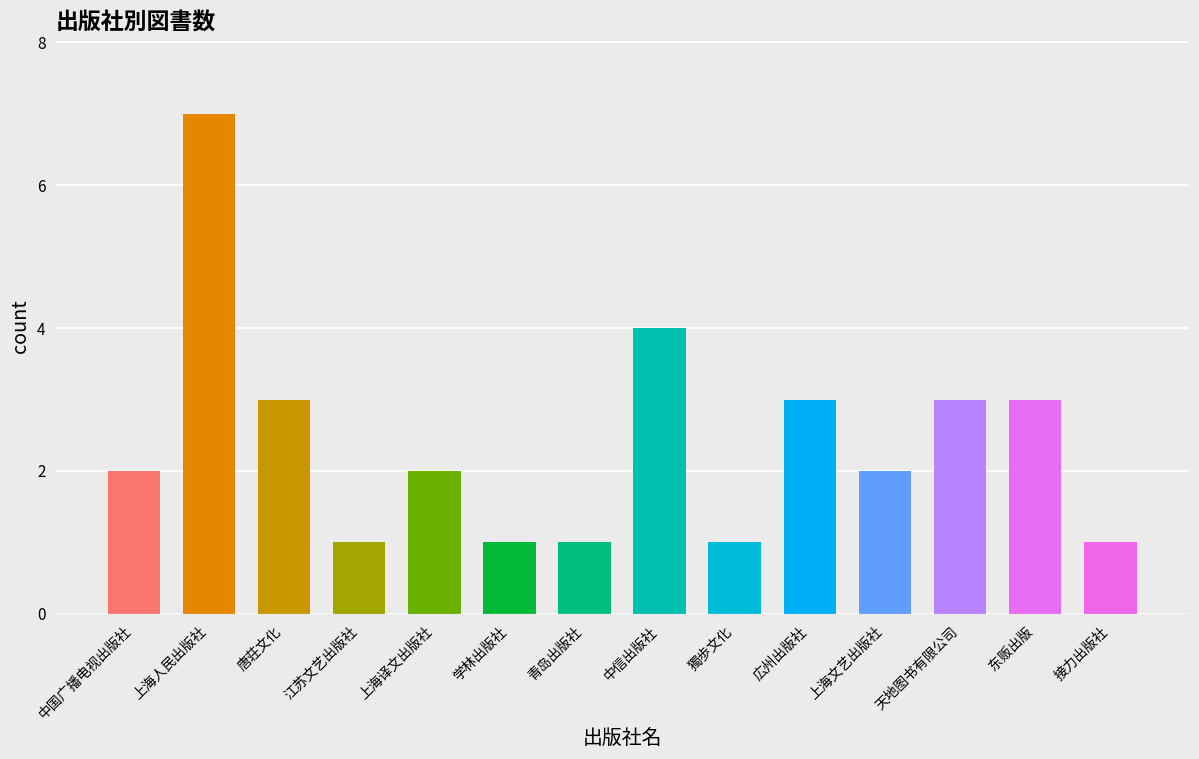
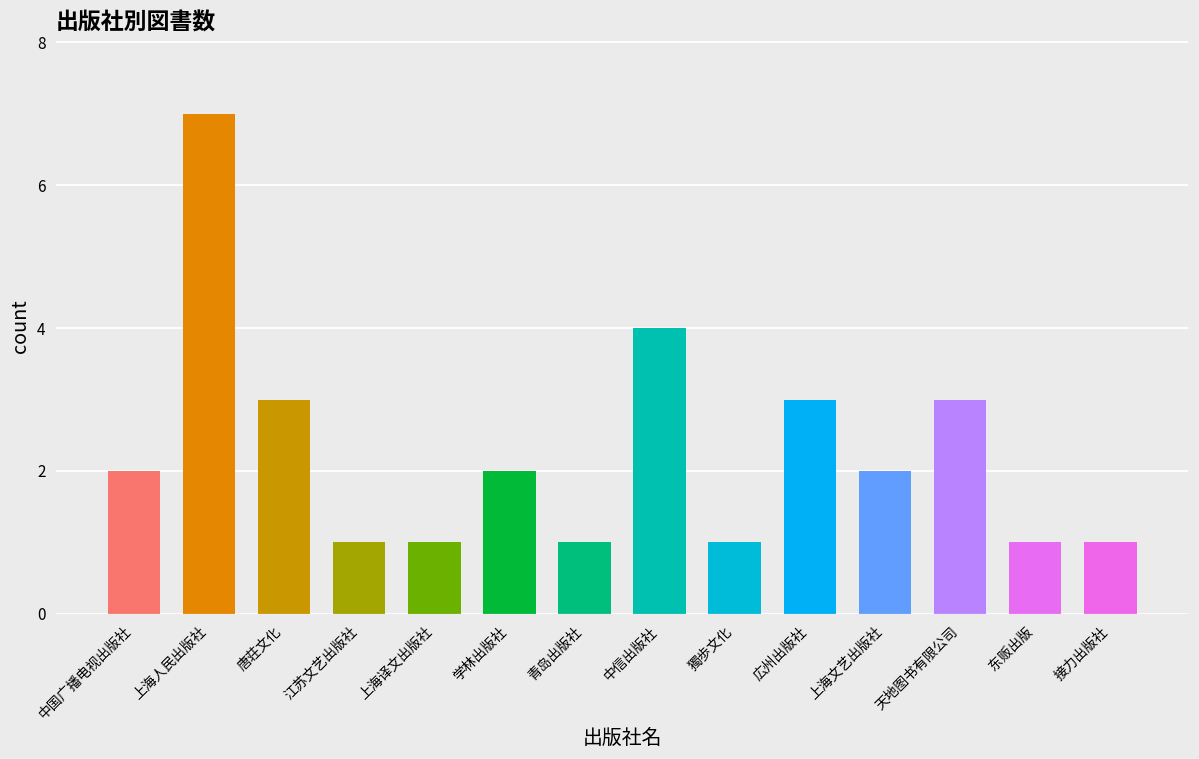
上海译文出版社: 2 -> 1
学林出版社: 1 -> 2
东贩出版: 3 -> 1
